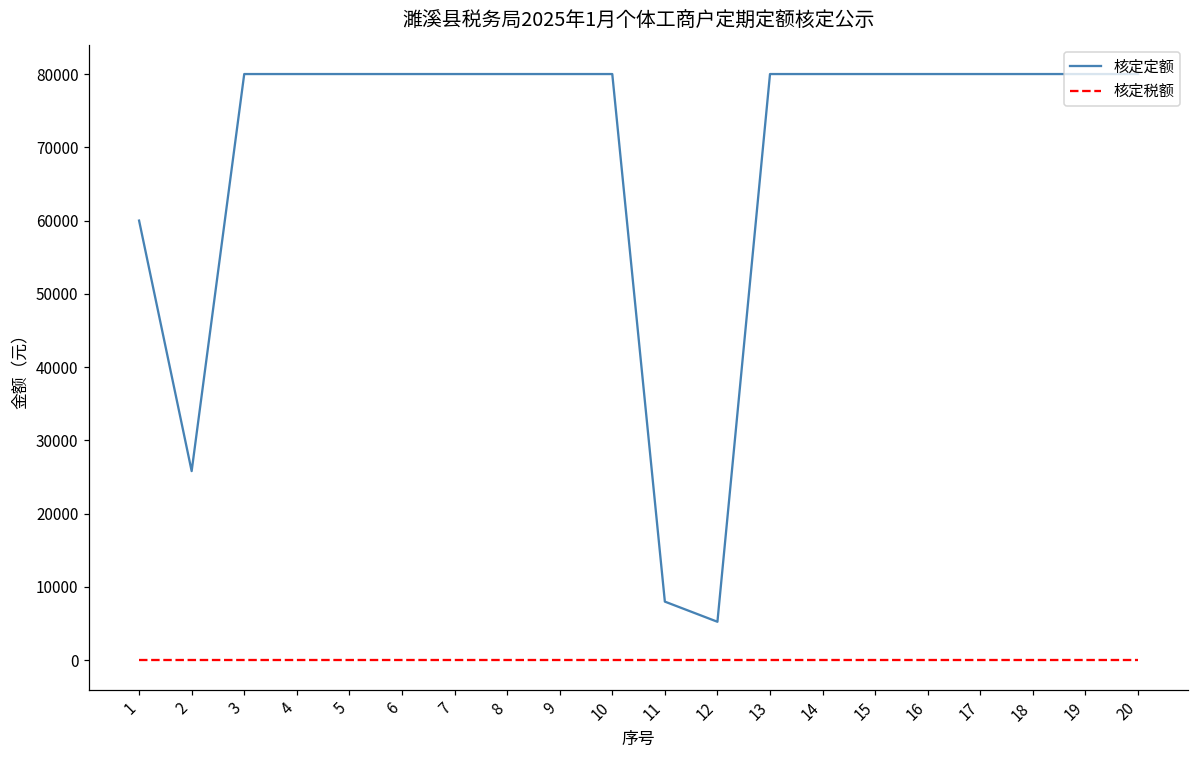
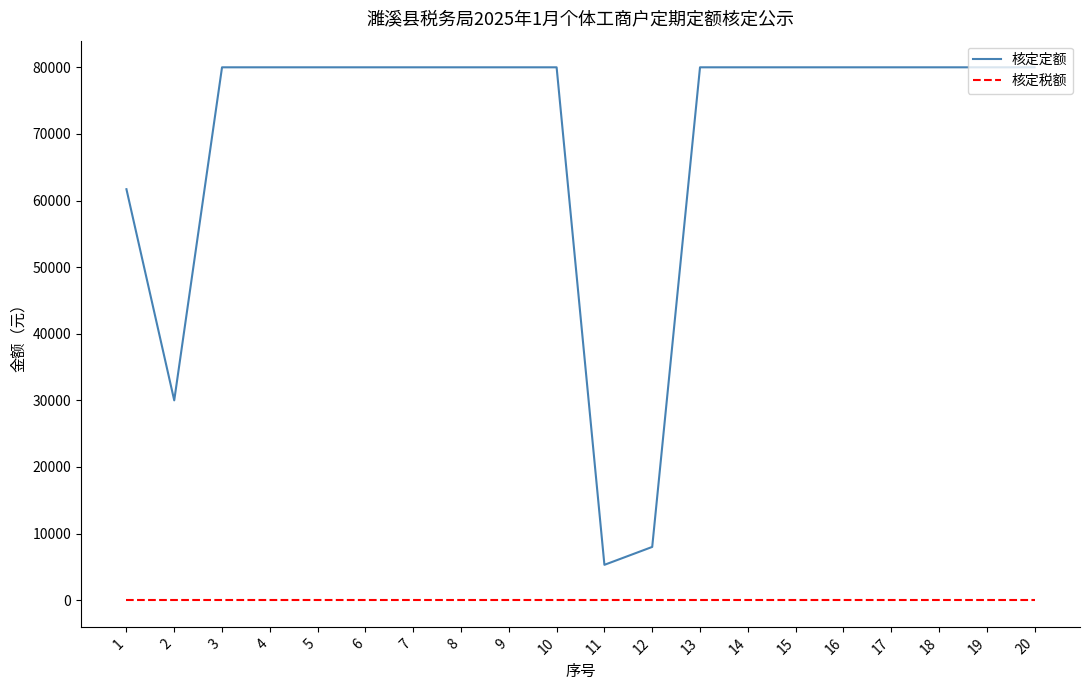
核定定额, 1: 60000 -> 62000
核定定额, 2: 26000 -> 30000
核定定额, 11: 8000 -> 5000
核定定额, 12: 5000 -> 8000
